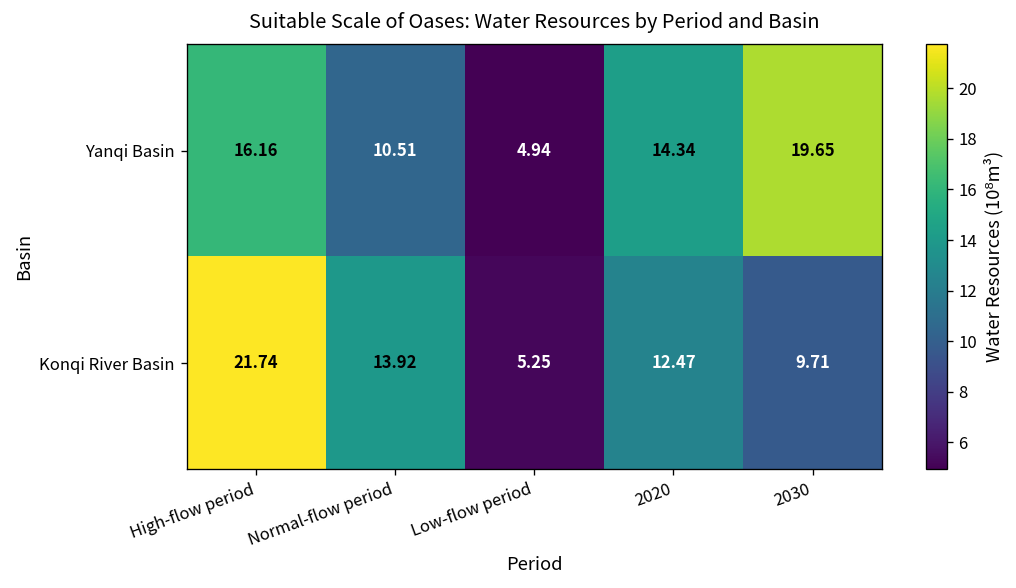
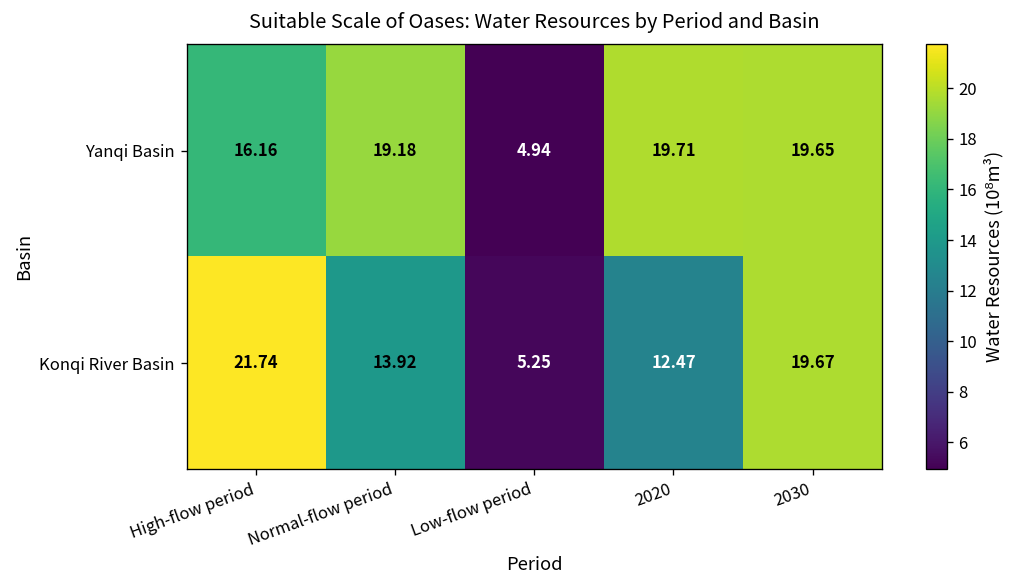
Yanqi Basin, Normal-flow period: 10.51 -> 19.18
Yanqi Basin, 2020: 14.34 -> 19.71
Konqi River Basin, 2030: 9.71 -> 19.67
